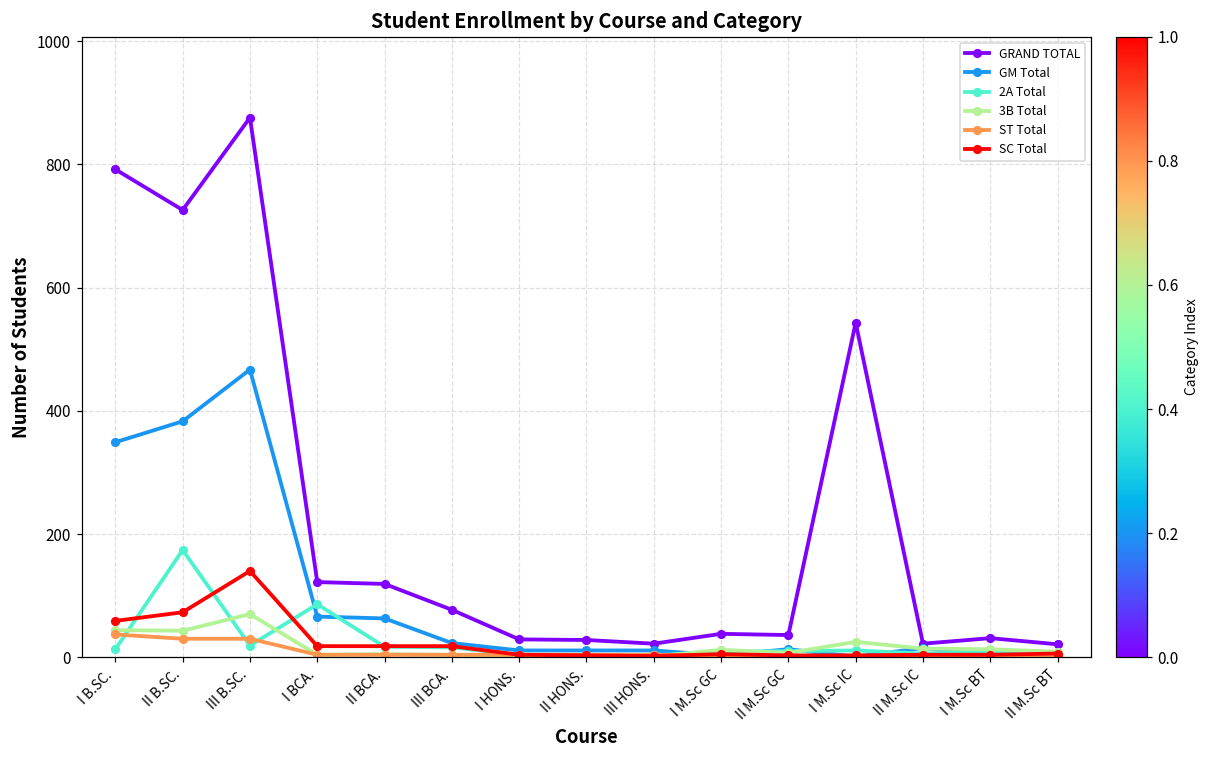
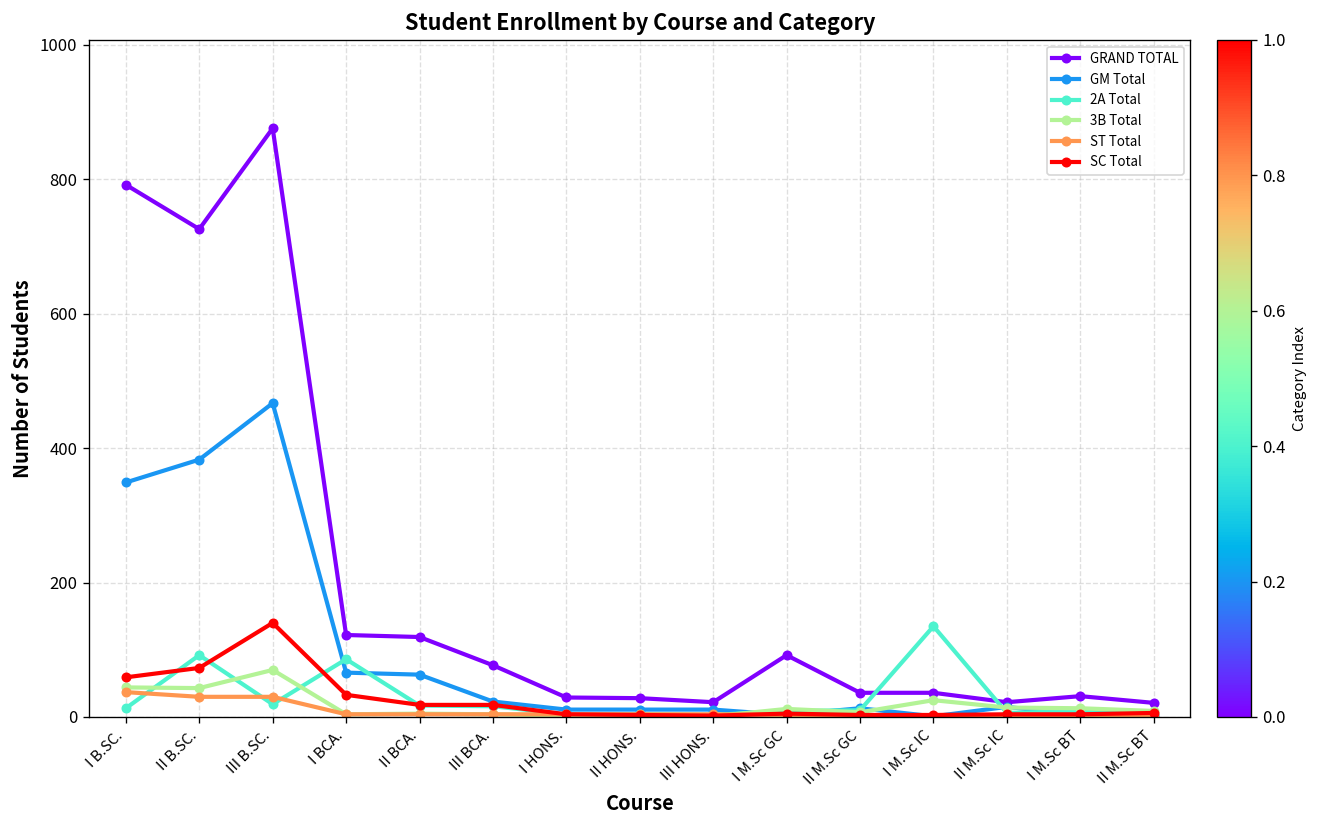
2A Total, II B.SC.: 170 -> 90
SC Total, I BCA.: 20 -> 30
GRAND TOTAL, I M.Sc GC: 40 -> 90
GRAND TOTAL, I M.Sc IC: 540 -> 40
2A Total, I M.Sc IC: 10 -> 140
